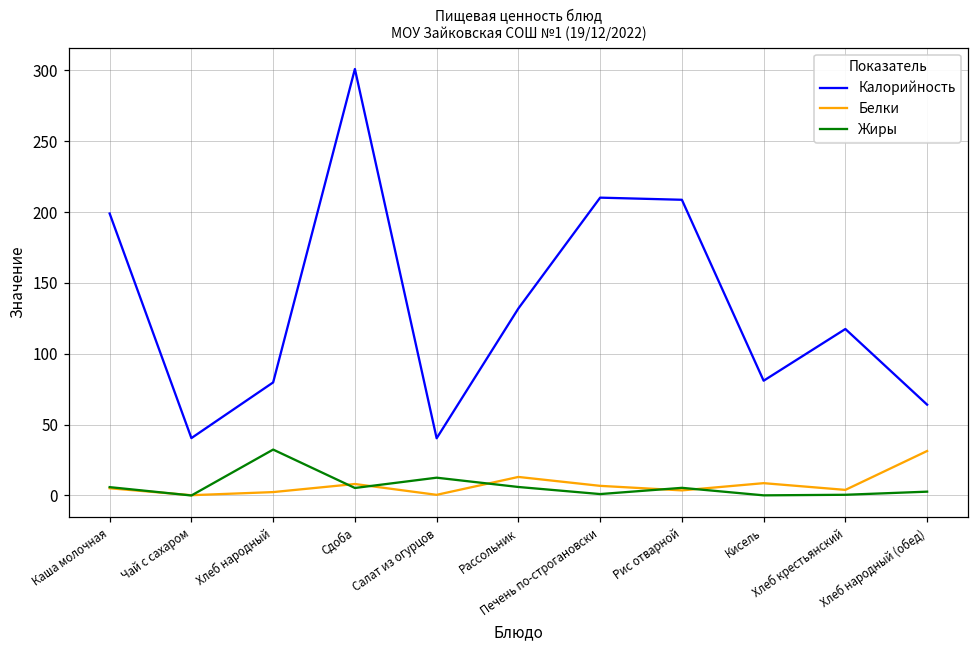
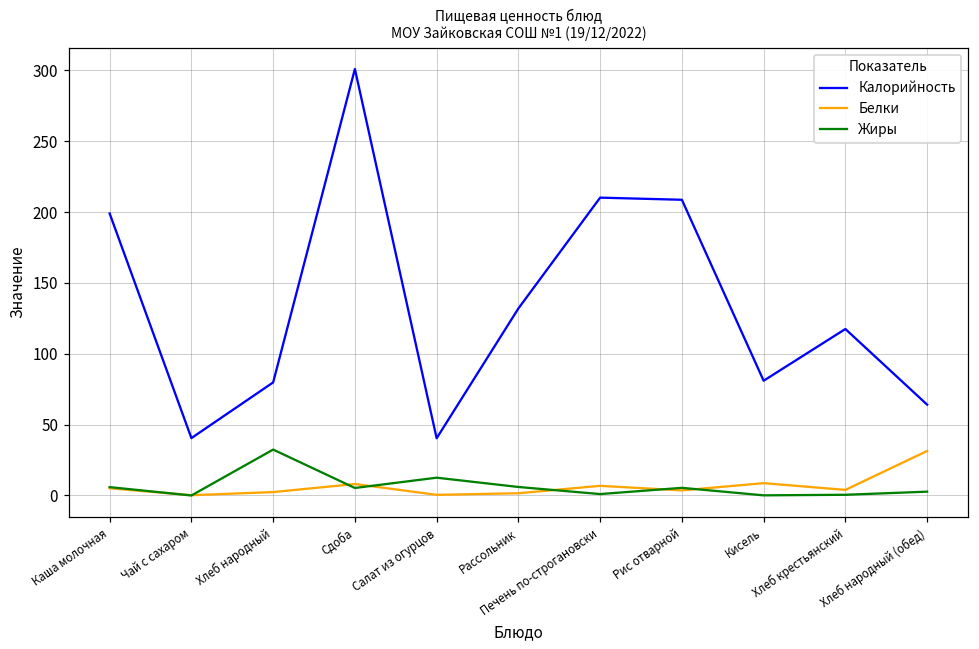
Белки, Рассольник: 13 -> 2
